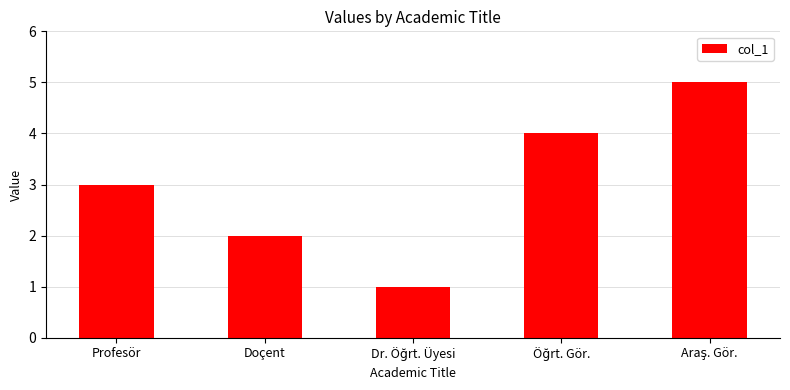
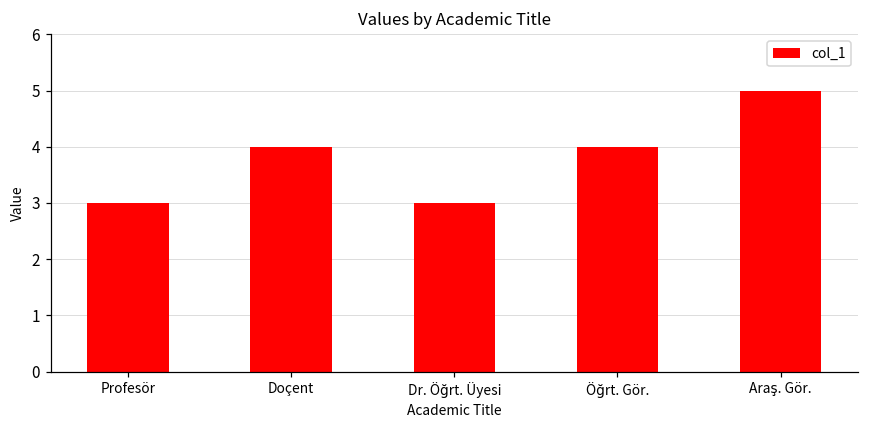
Doçent: 2 -> 4
Dr. Öğrt. Üyesi: 1 -> 3
